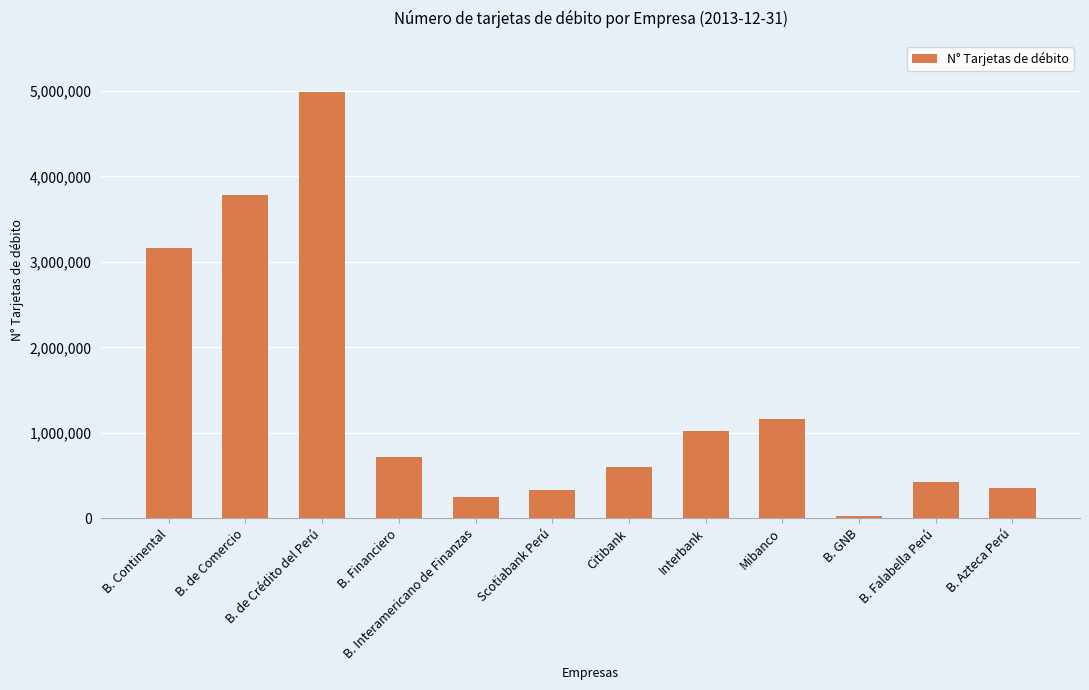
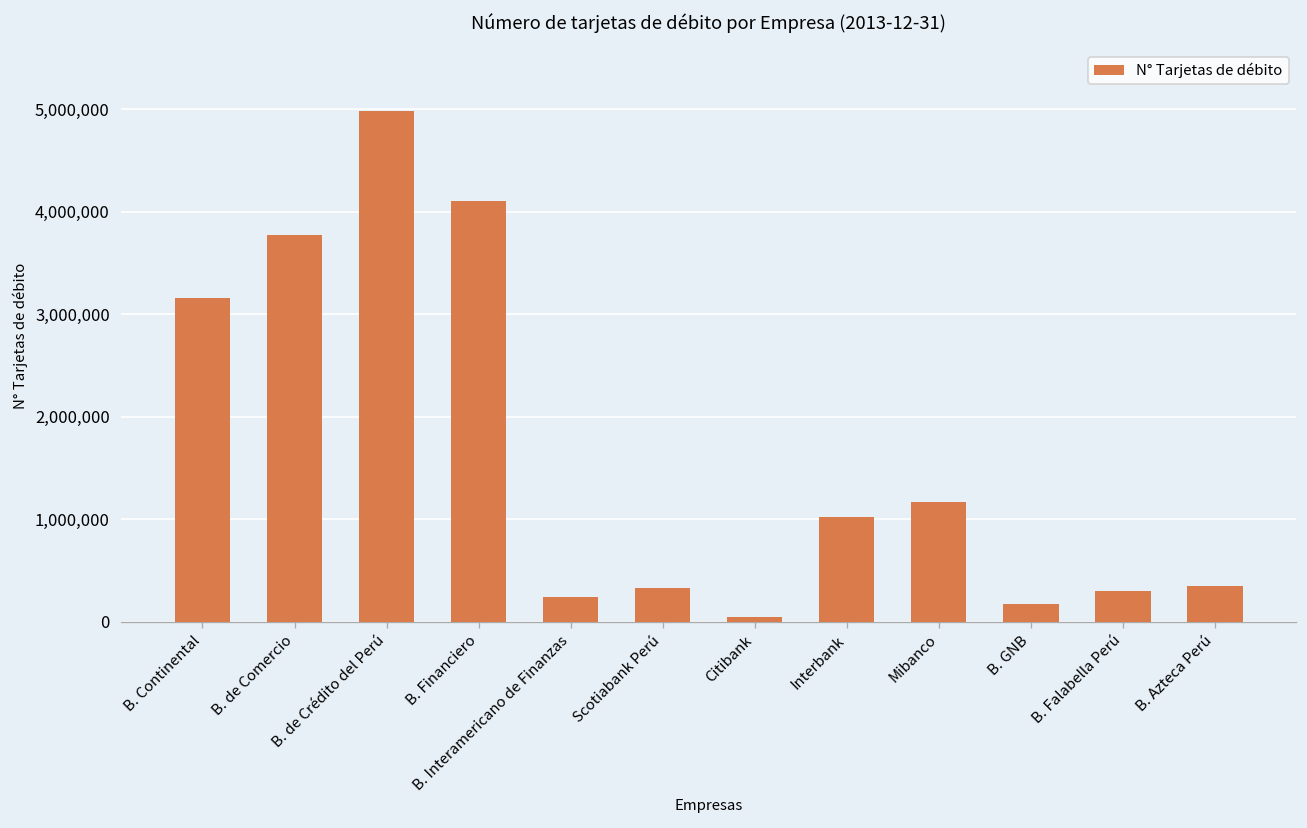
B. Financiero: 700,000 -> 4,100,000
Citibank: 600,000 -> 0
B. GNB: 0 -> 200,000
B. Falabella Perú: 400,000 -> 300,000
